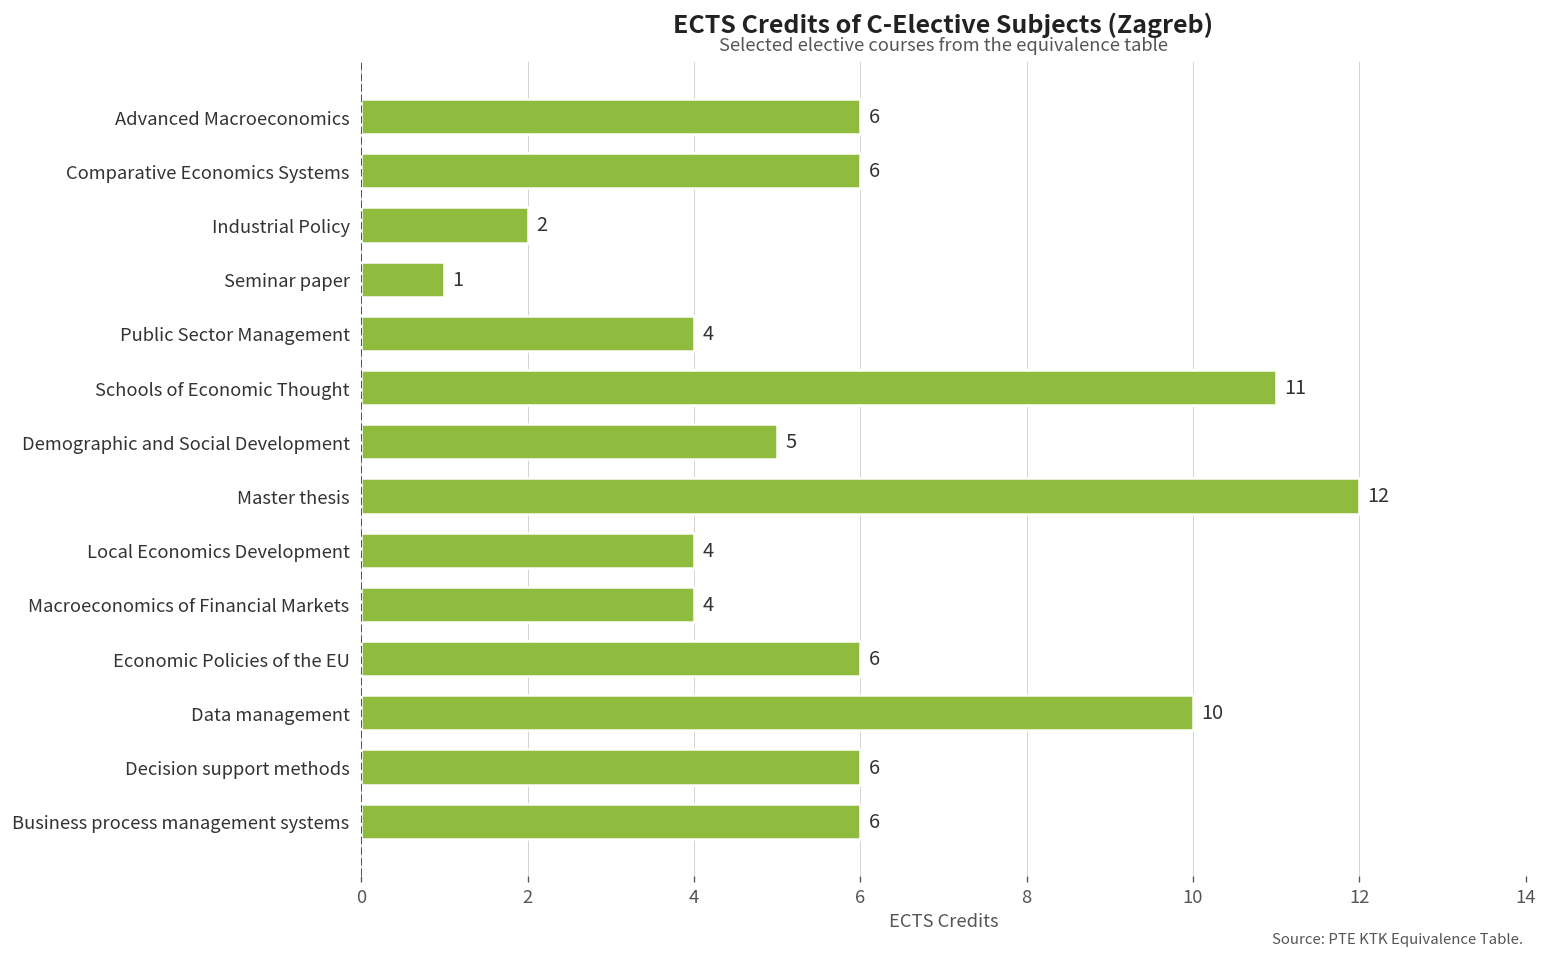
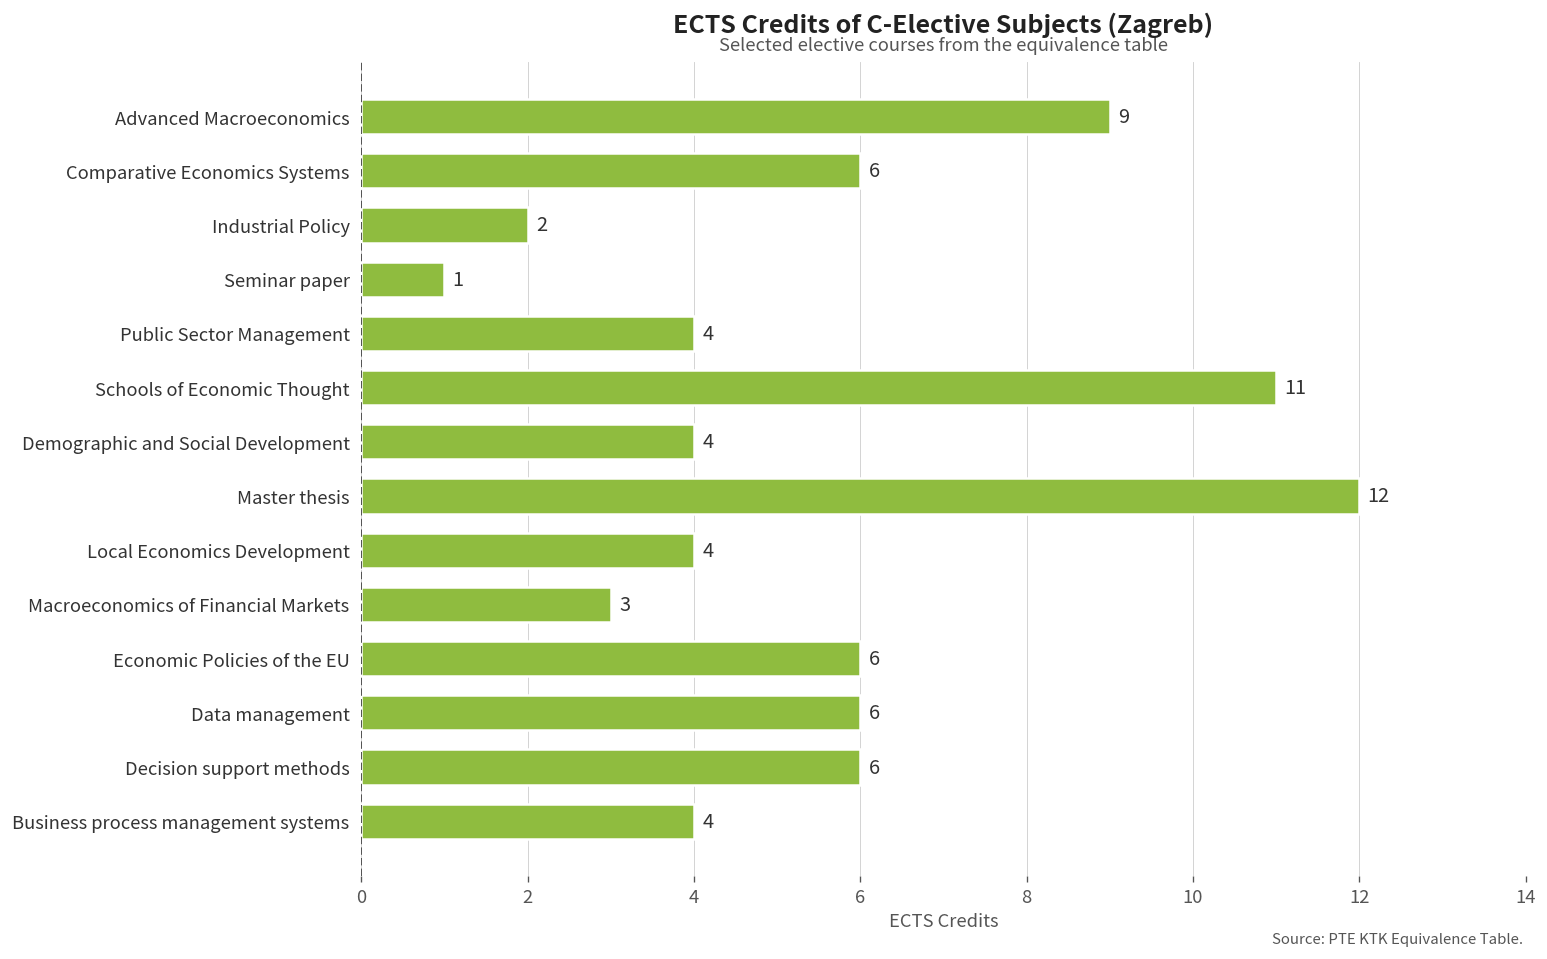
Advanced Macroeconomics: 6 -> 9
Demographic and Social Development: 5 -> 4
Macroeconomics of Financial Markets: 4 -> 3
Data management: 10 -> 6
Business process management systems: 6 -> 4
